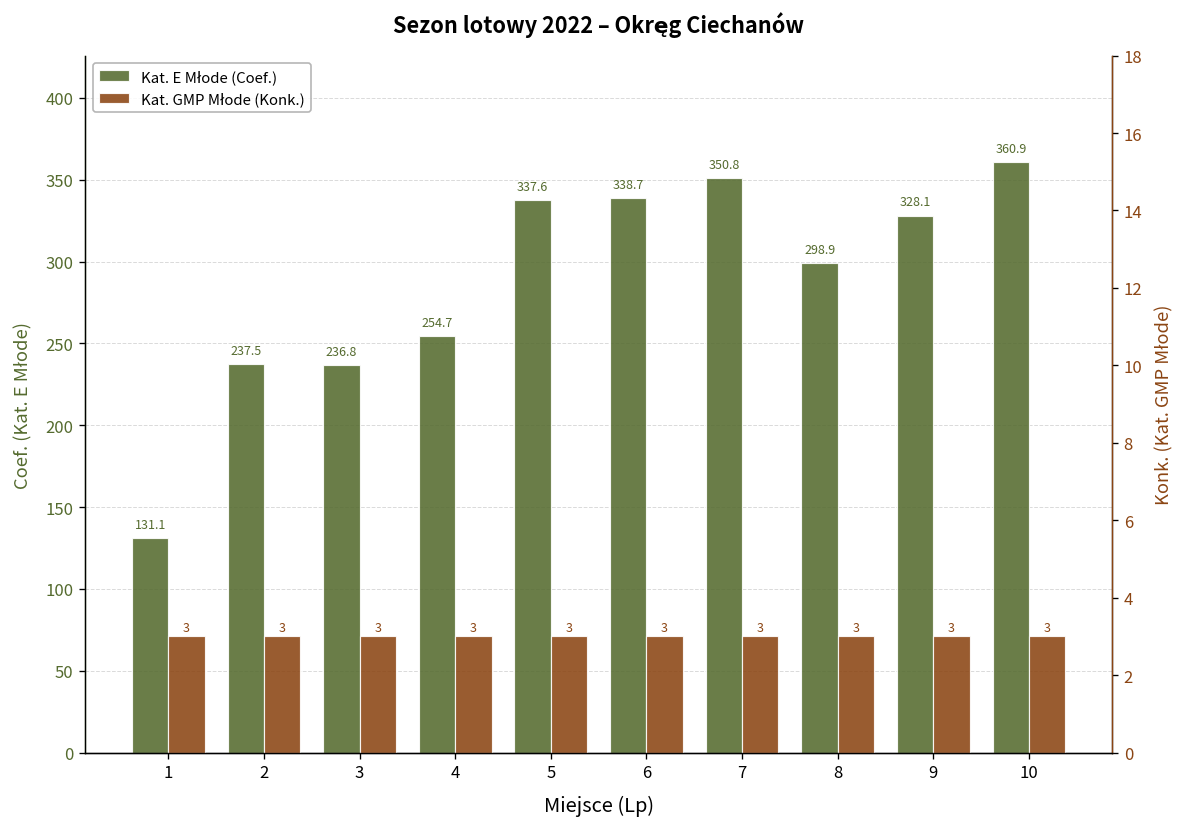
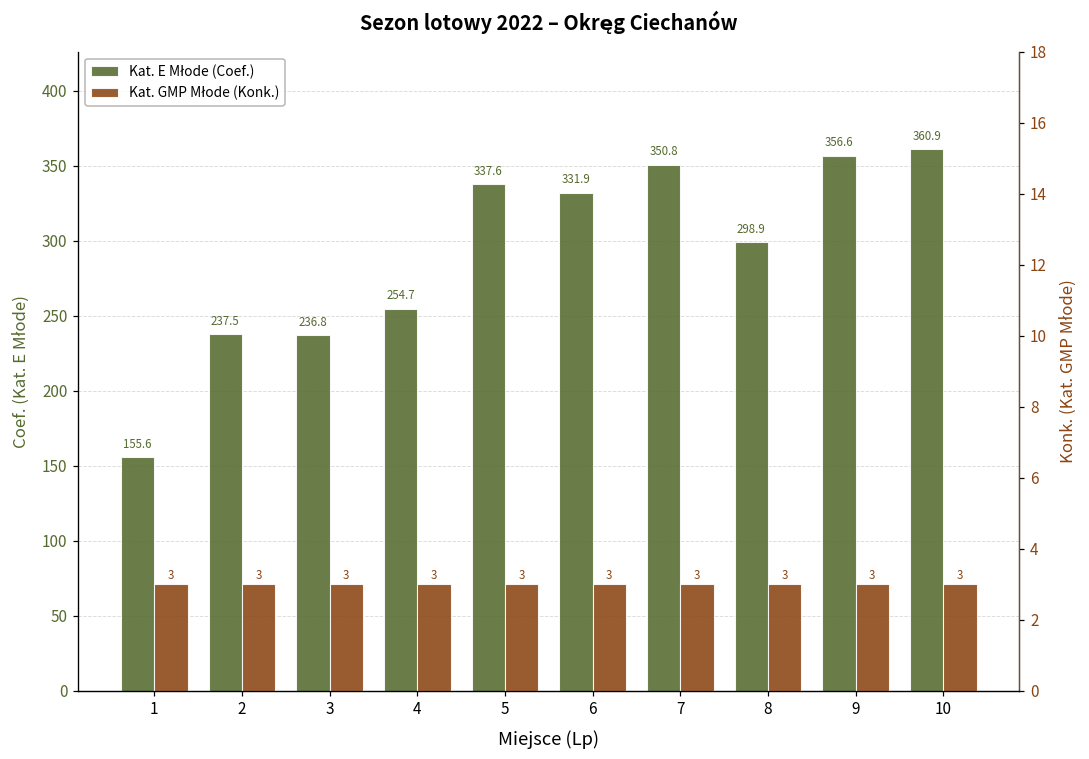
Kat. E Młode (Coef.), 1: 131.1 -> 155.6
Kat. E Młode (Coef.), 6: 338.7 -> 331.9
Kat. E Młode (Coef.), 9: 328.1 -> 356.6
